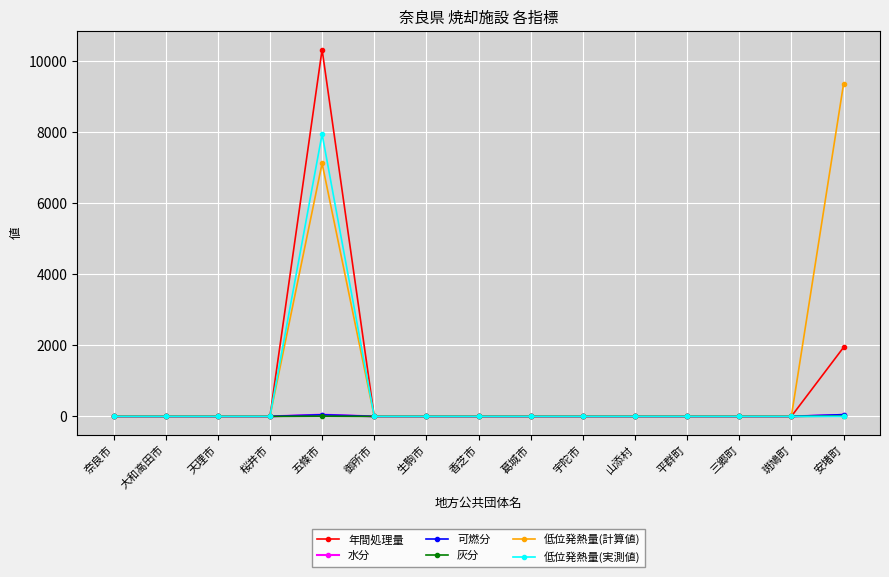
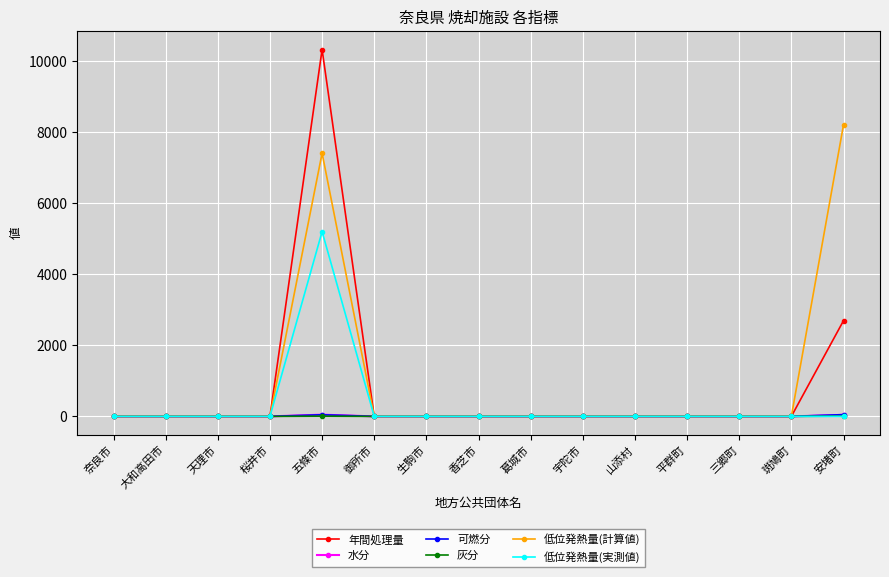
低位発熱量(計算値), 五條市: 7100 -> 7400
低位発熱量(実測値), 五條市: 7900 -> 5200
年間処理量, 安堵町: 1900 -> 2700
低位発熱量(計算値), 安堵町: 9300 -> 8200
